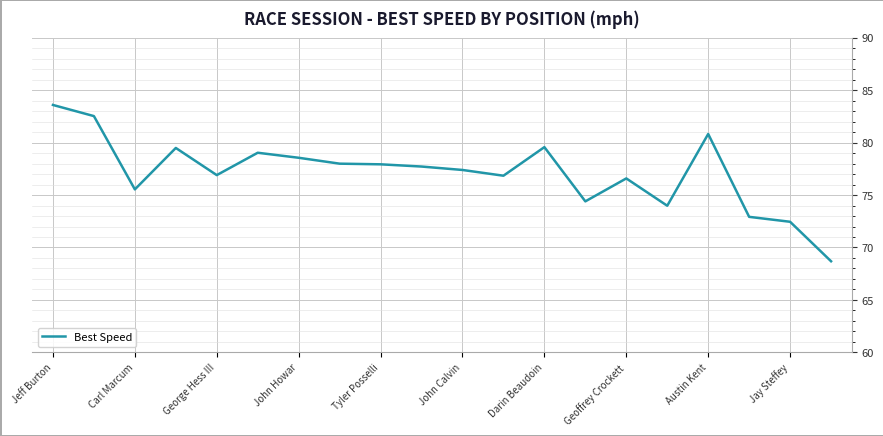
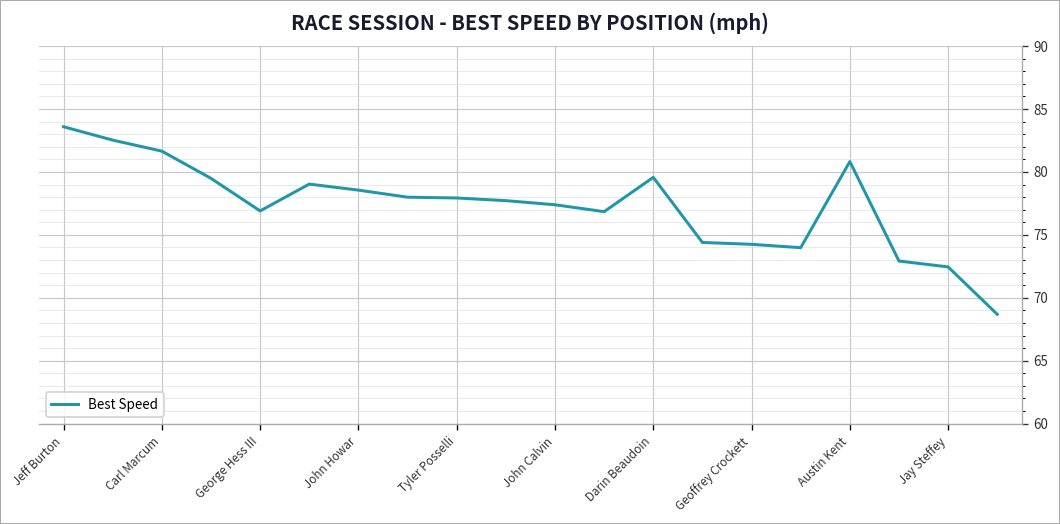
Carl Marcum: 75.5 -> 81.7
Geoffrey Crockett: 76.6 -> 74.2
